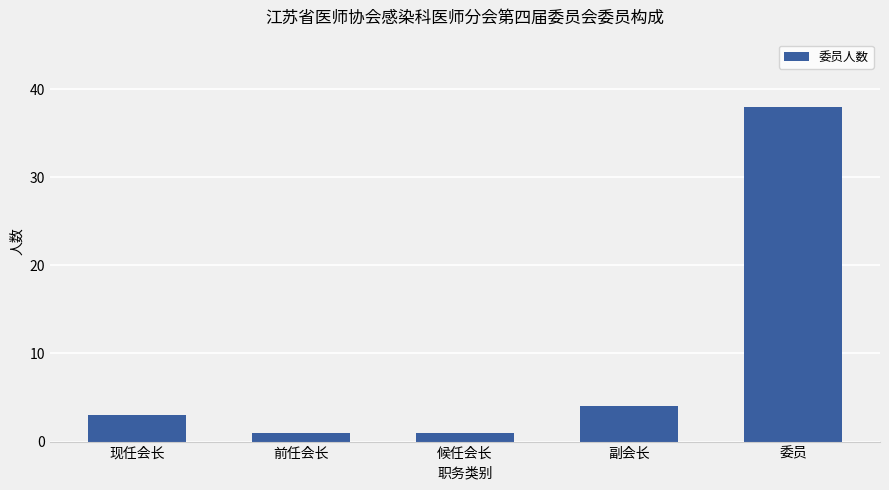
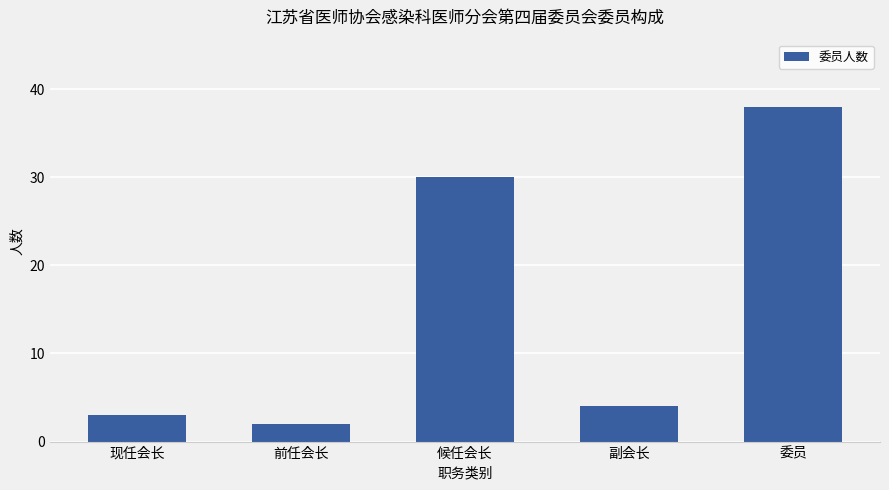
前任会长: 1 -> 2
候任会长: 1 -> 30
